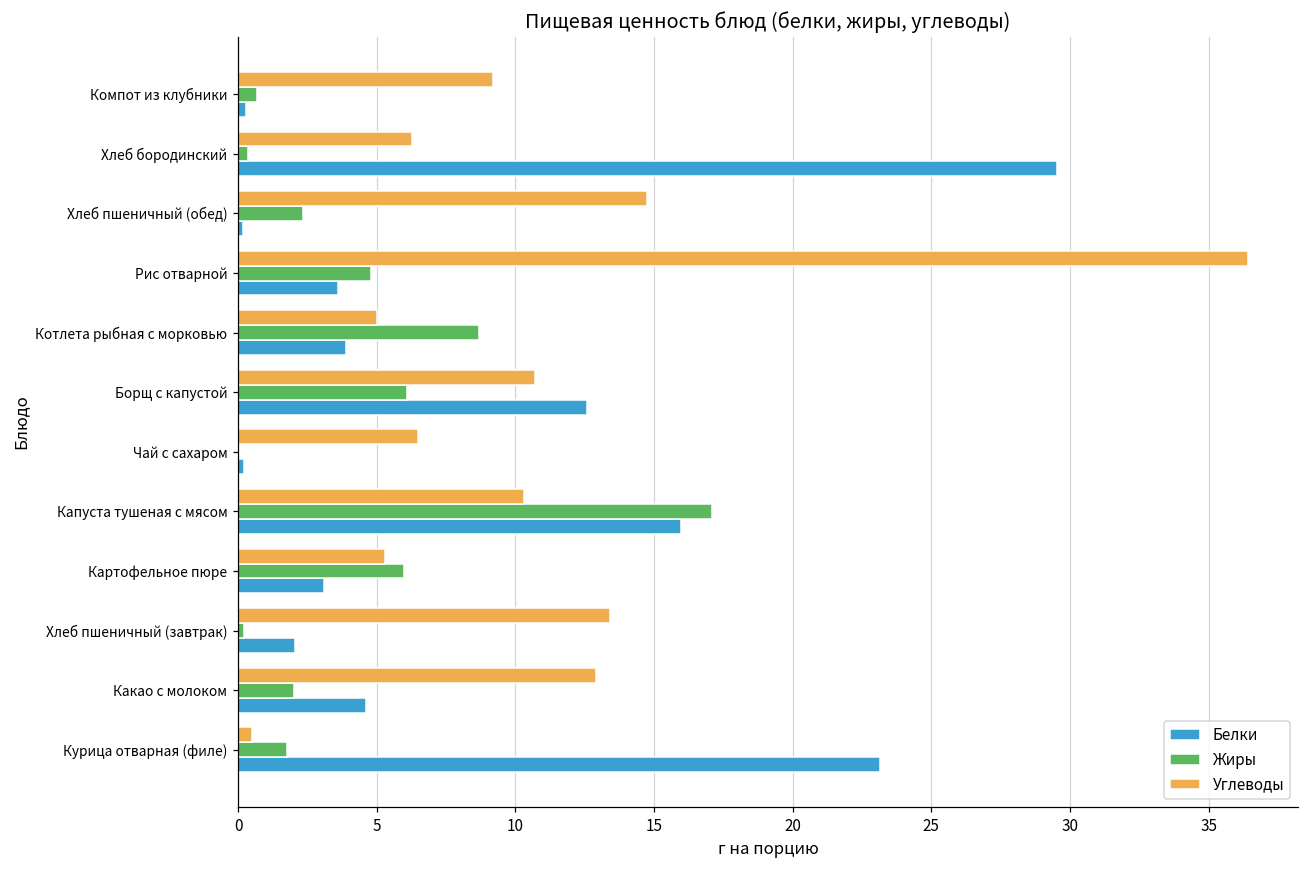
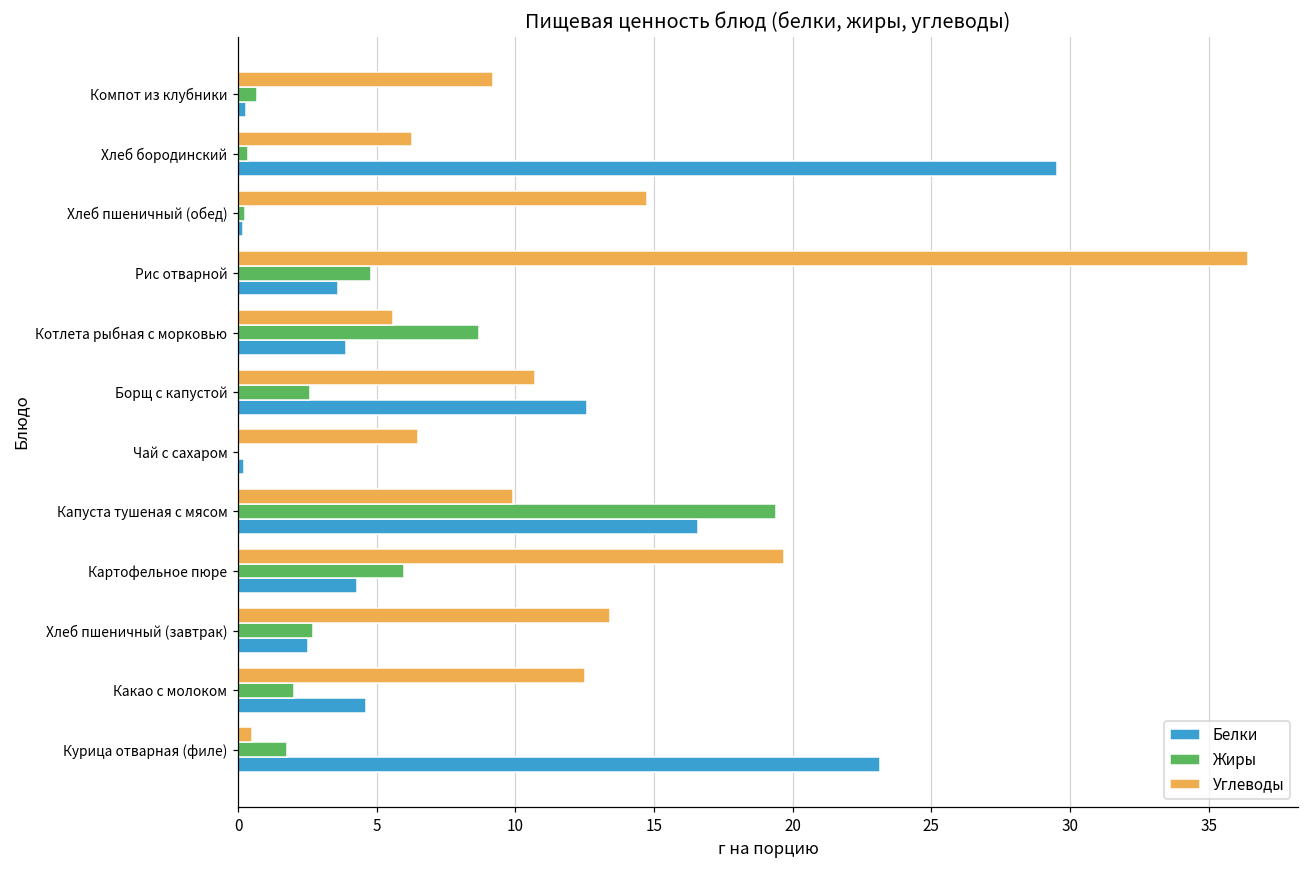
Жиры, Хлеб пшеничный (обед): 2.3 -> 0.2
Углеводы, Котлета рыбная с морковью: 5.0 -> 5.6
Жиры, Борщ с капустой: 6.1 -> 2.6
Углеводы, Капуста тушеная с мясом: 10.3 -> 9.9
Жиры, Капуста тушеная с мясом: 17.1 -> 19.4
Белки, Капуста тушеная с мясом: 16.0 -> 16.6
Углеводы, Картофельное пюре: 5.3 -> 19.7
Белки, Картофельное пюре: 3.1 -> 4.3
Жиры, Хлеб пшеничный (завтрак): 0.2 -> 2.7
Белки, Хлеб пшеничный (завтрак): 2.1 -> 2.5
Углеводы, Какао с молоком: 12.9 -> 12.5
